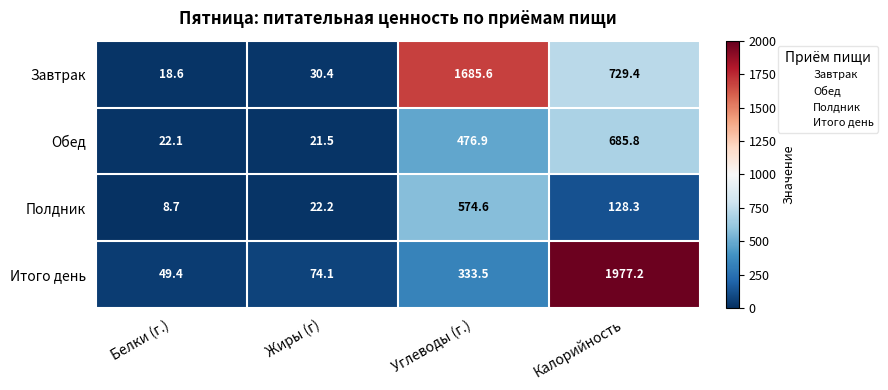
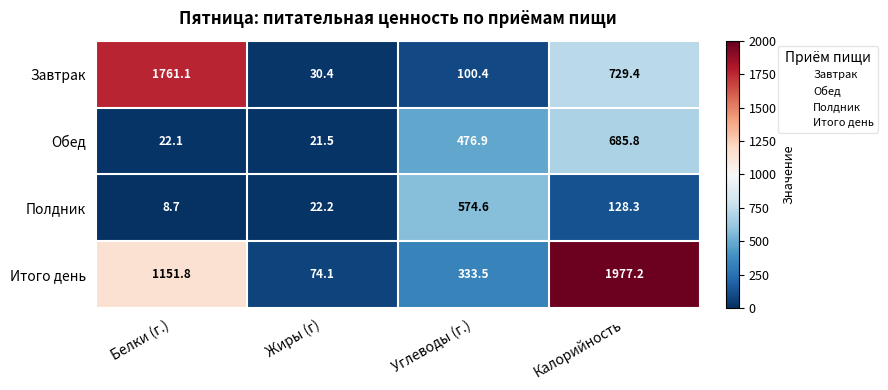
Завтрак, Белки (г.): 18.6 -> 1761.1
Завтрак, Углеводы (г.): 1685.6 -> 100.4
Итого день, Белки (г.): 49.4 -> 1151.8
